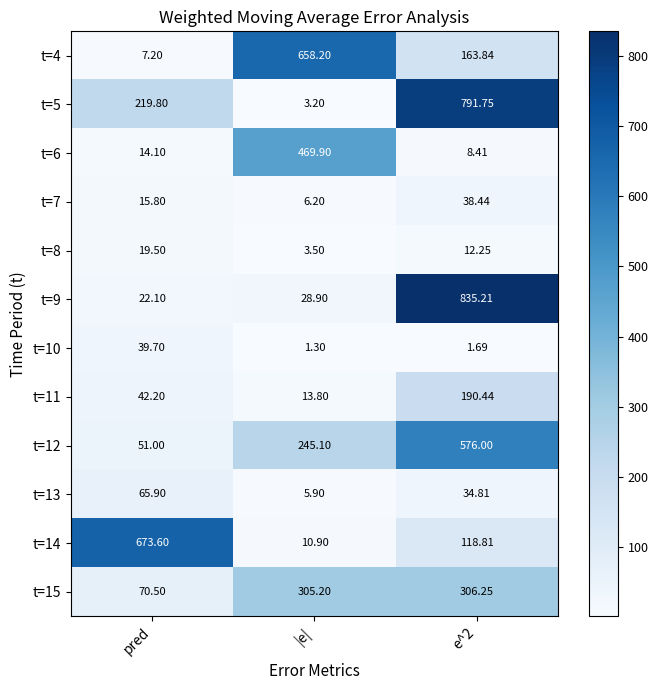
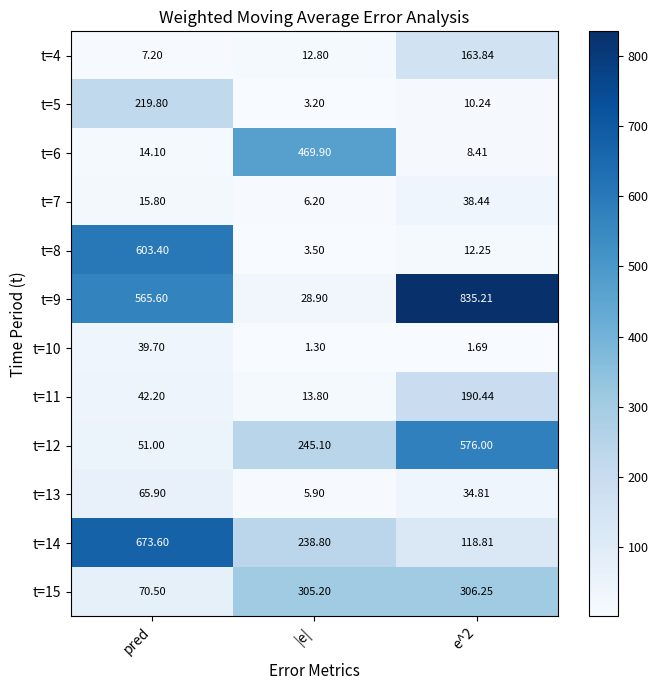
t=4, |e|: 658.20 -> 12.80
t=5, e^2: 791.75 -> 10.24
t=8, pred: 19.50 -> 603.40
t=9, pred: 22.10 -> 565.60
t=14, |e|: 10.90 -> 238.80
